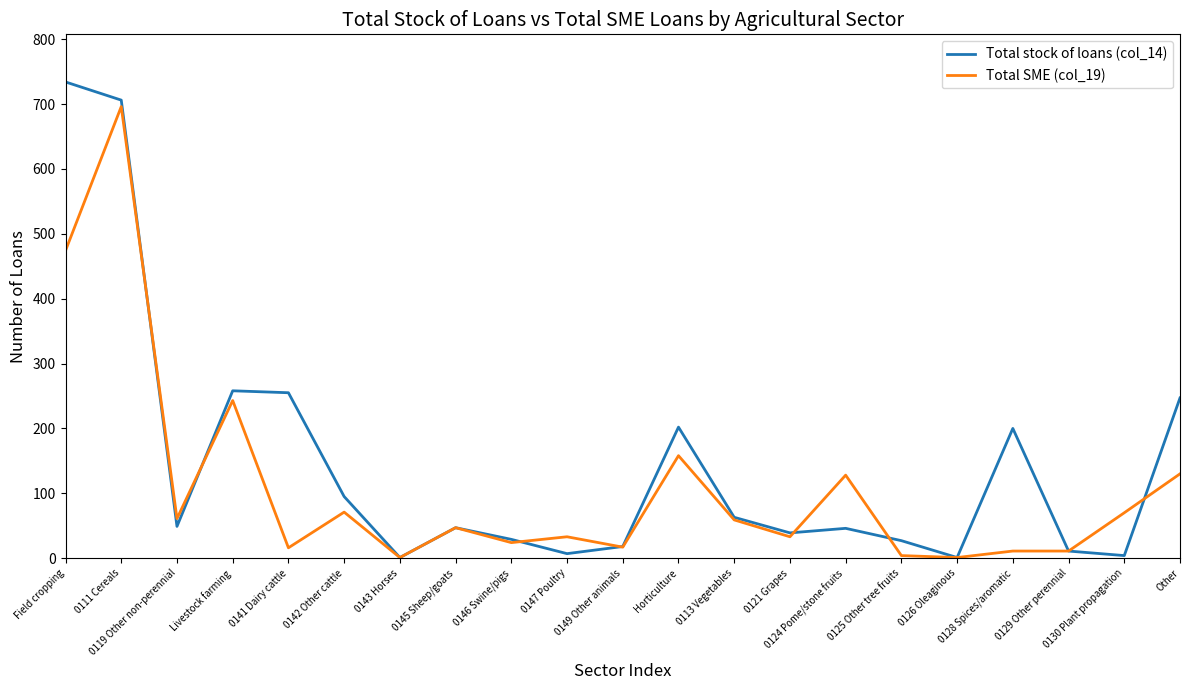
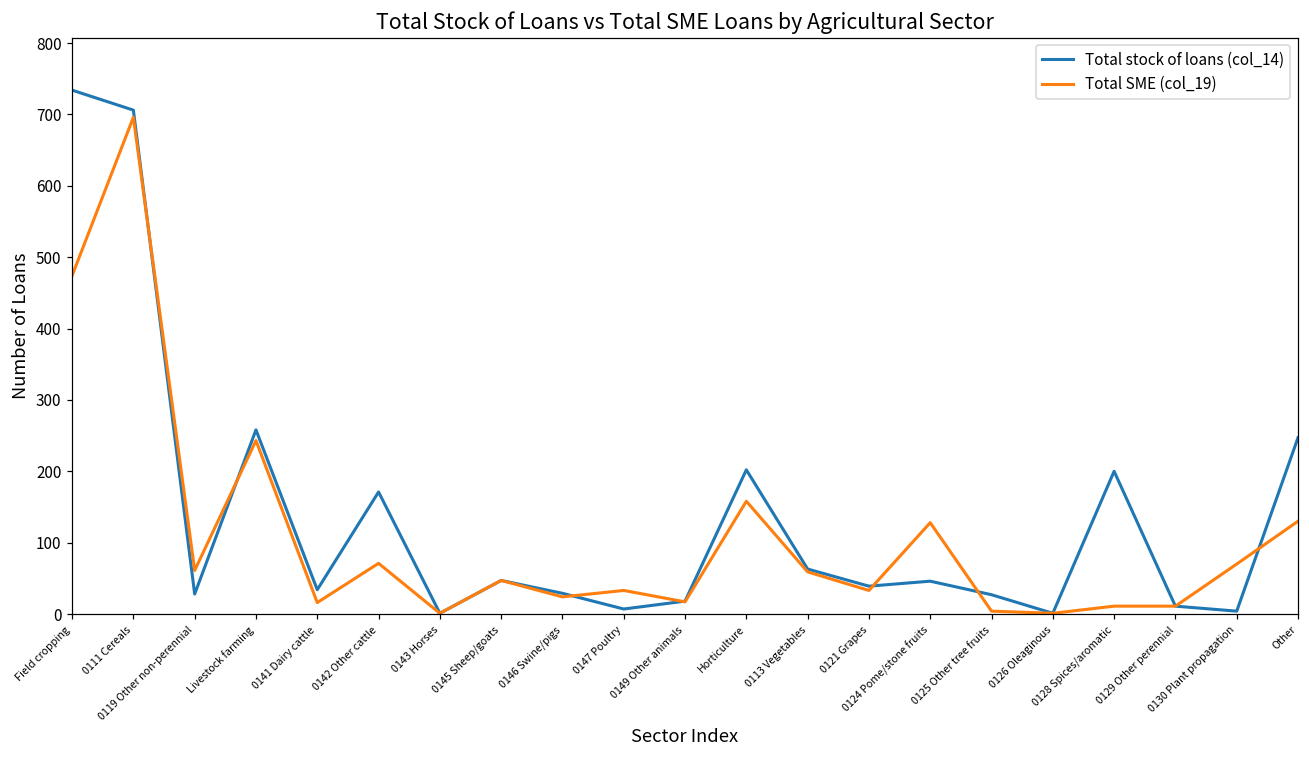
Total stock of loans (col_14), 0119 Other non-perennial: 50 -> 30
Total stock of loans (col_14), 0141 Dairy cattle: 260 -> 30
Total stock of loans (col_14), 0142 Other cattle: 100 -> 170
